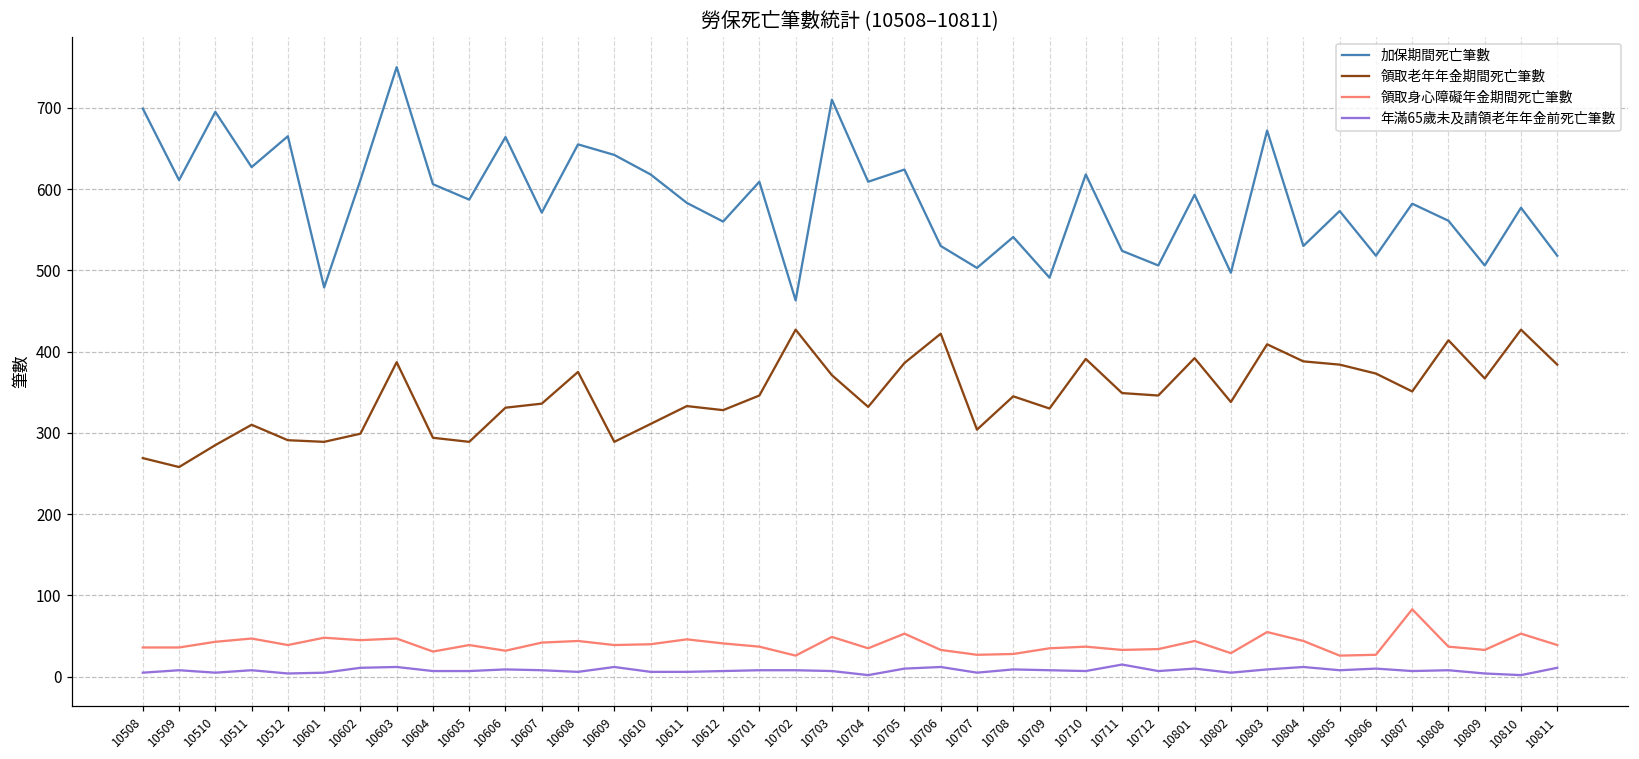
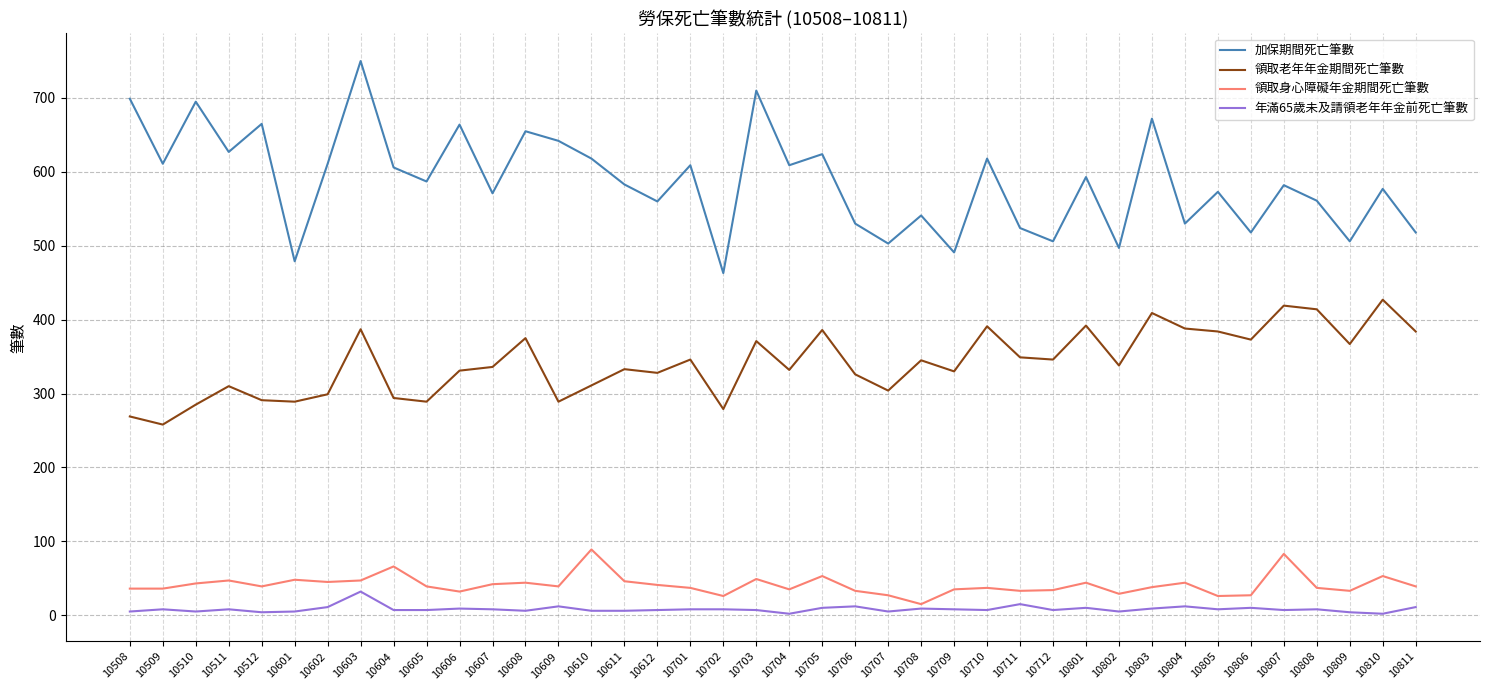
年滿65歲未及請領老年年金前死亡筆數, 10603: 10 -> 30
領取身心障礙年金期間死亡筆數, 10604: 30 -> 70
領取身心障礙年金期間死亡筆數, 10610: 40 -> 90
領取老年年金期間死亡筆數, 10702: 430 -> 280
領取老年年金期間死亡筆數, 10706: 420 -> 330
領取身心障礙年金期間死亡筆數, 10708: 30 -> 20
領取身心障礙年金期間死亡筆數, 10803: 60 -> 40
領取老年年金期間死亡筆數, 10807: 350 -> 420
